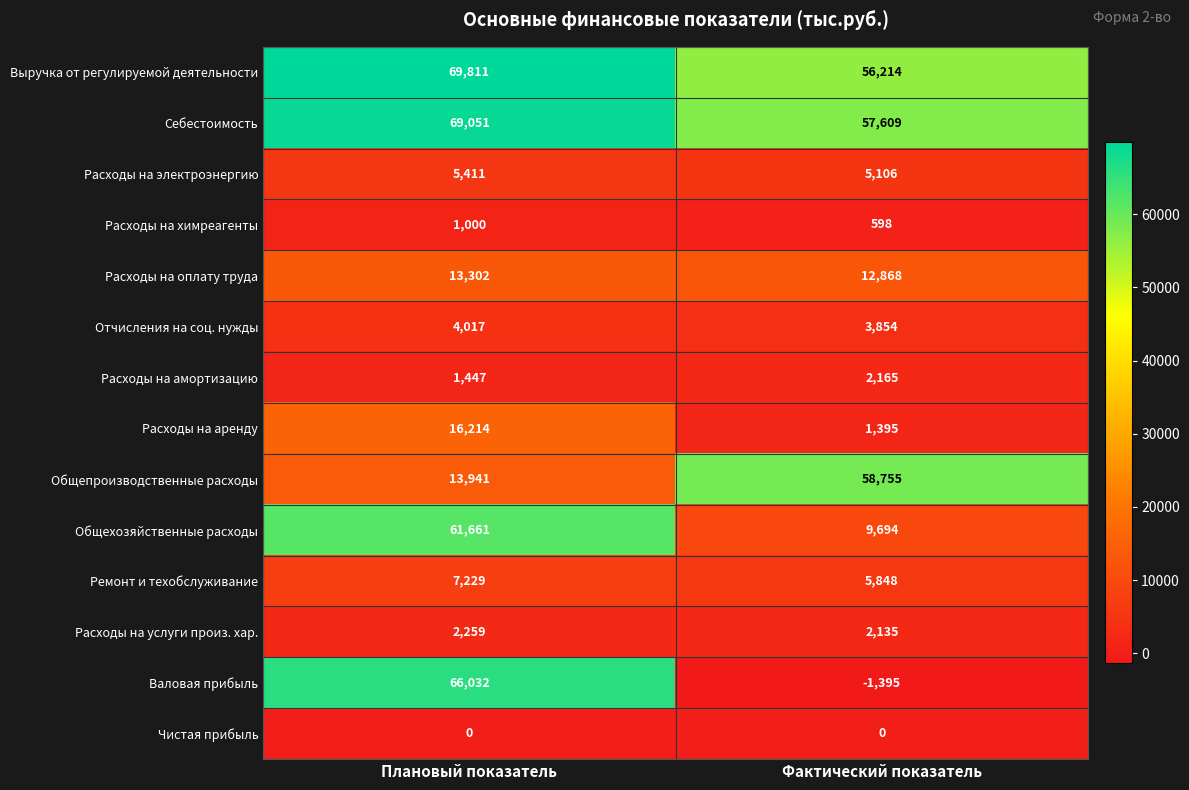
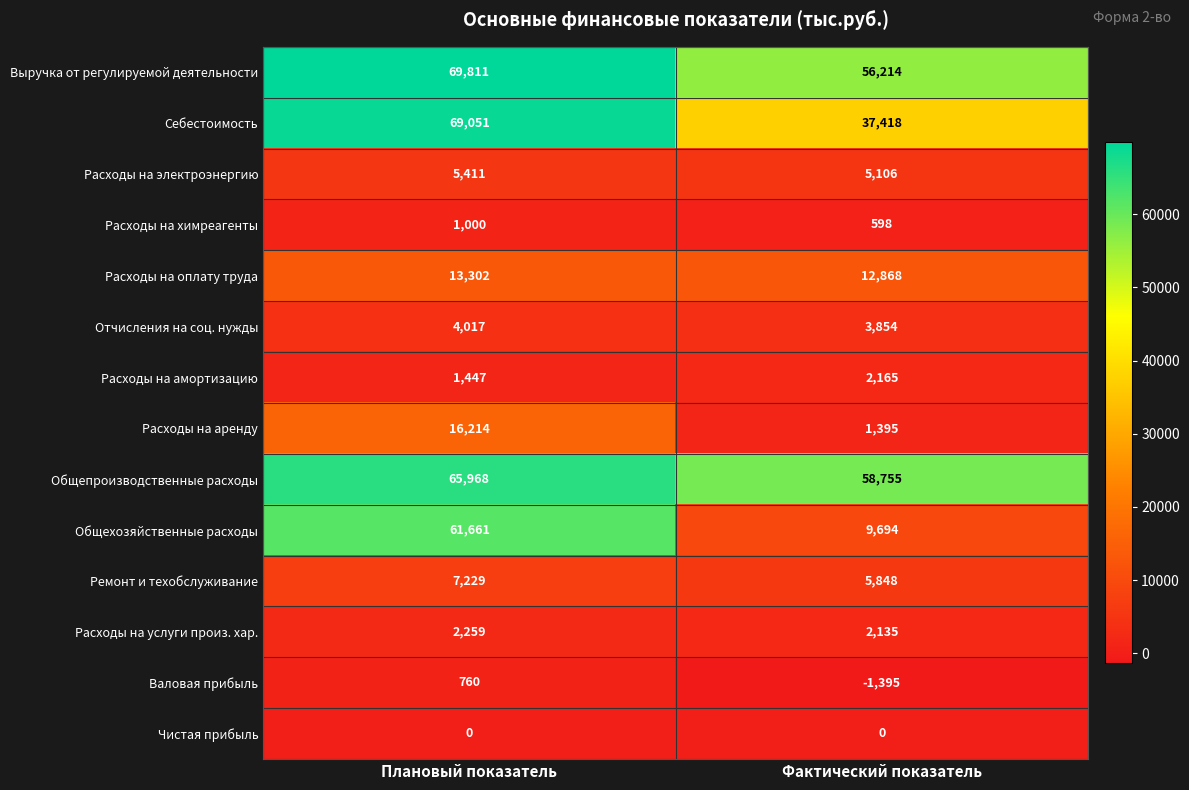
Себестоимость, Фактический показатель: 57,609 -> 37,418
Общепроизводственные расходы, Плановый показатель: 13,941 -> 65,968
Валовая прибыль, Плановый показатель: 66,032 -> 760
